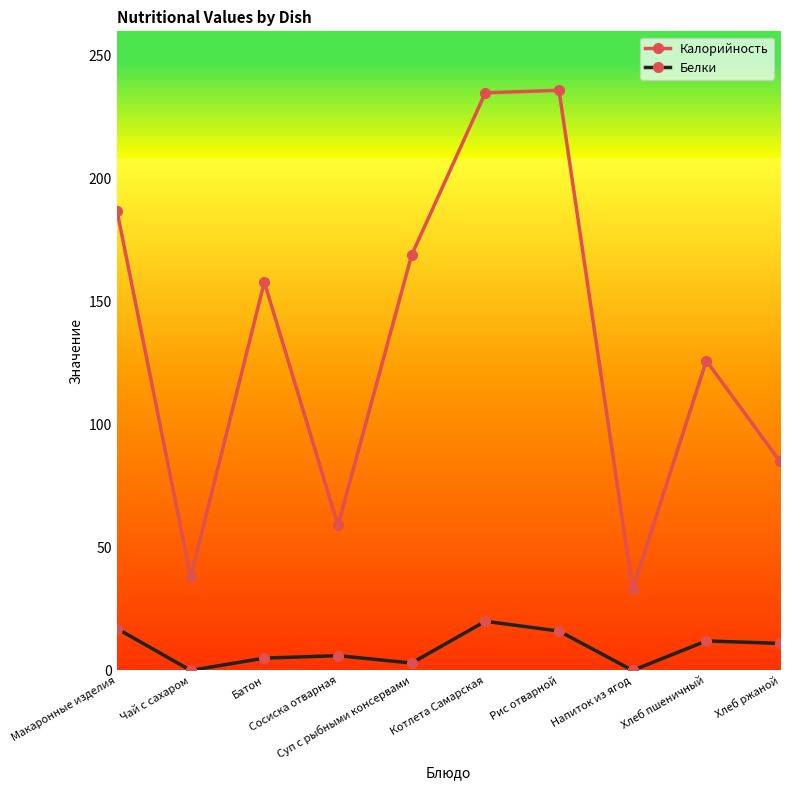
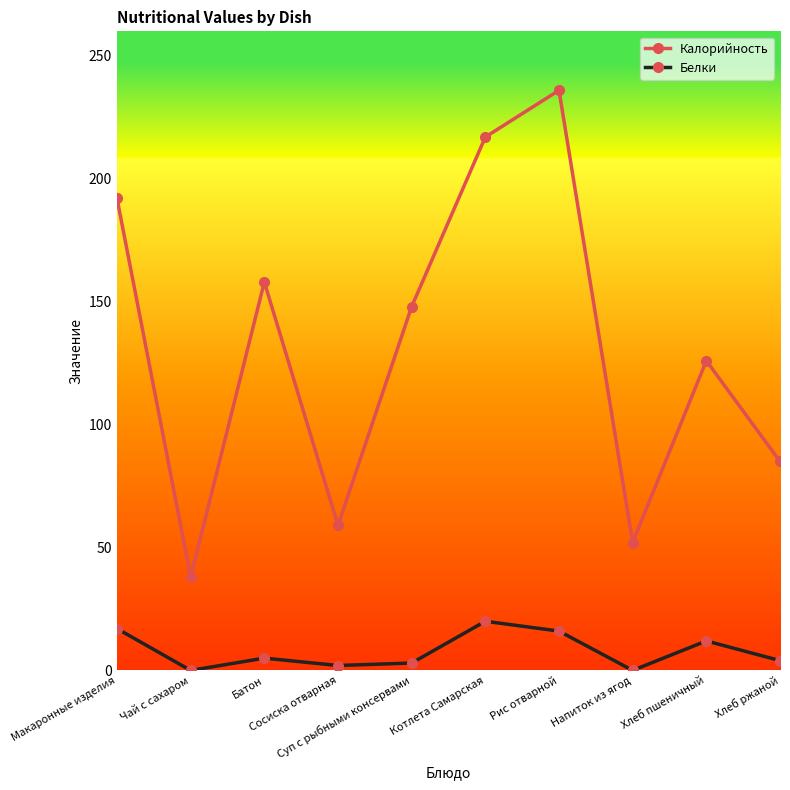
Калорийность, Макаронные изделия: 187 -> 192
Белки, Сосиска отварная: 6 -> 2
Калорийность, Суп с рыбными консервами: 169 -> 148
Калорийность, Котлета Самарская: 235 -> 217
Калорийность, Напиток из ягод: 33 -> 52
Белки, Хлеб ржаной: 11 -> 4
